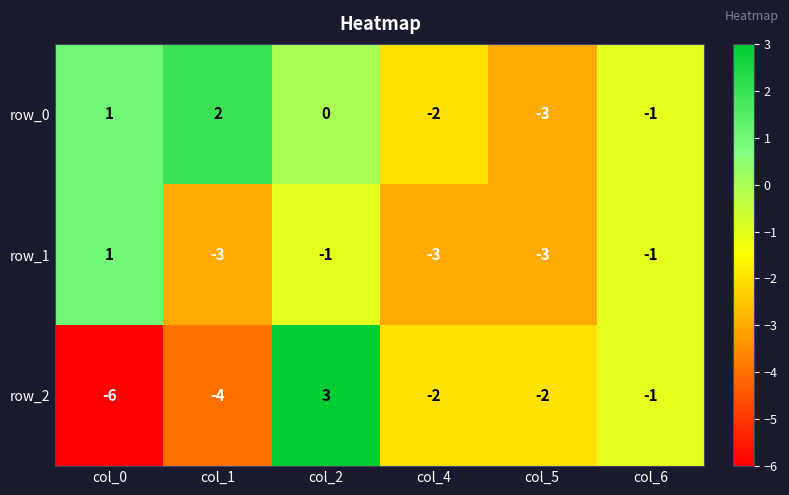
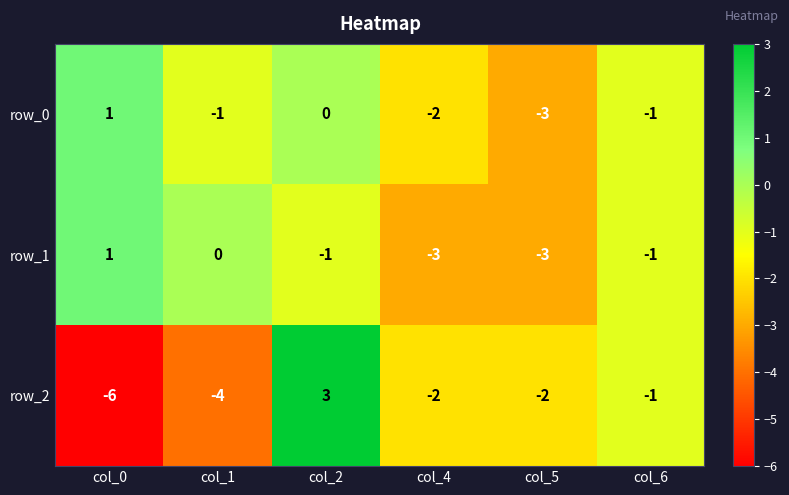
row_0, col_1: 2 -> -1
row_1, col_1: -3 -> 0
